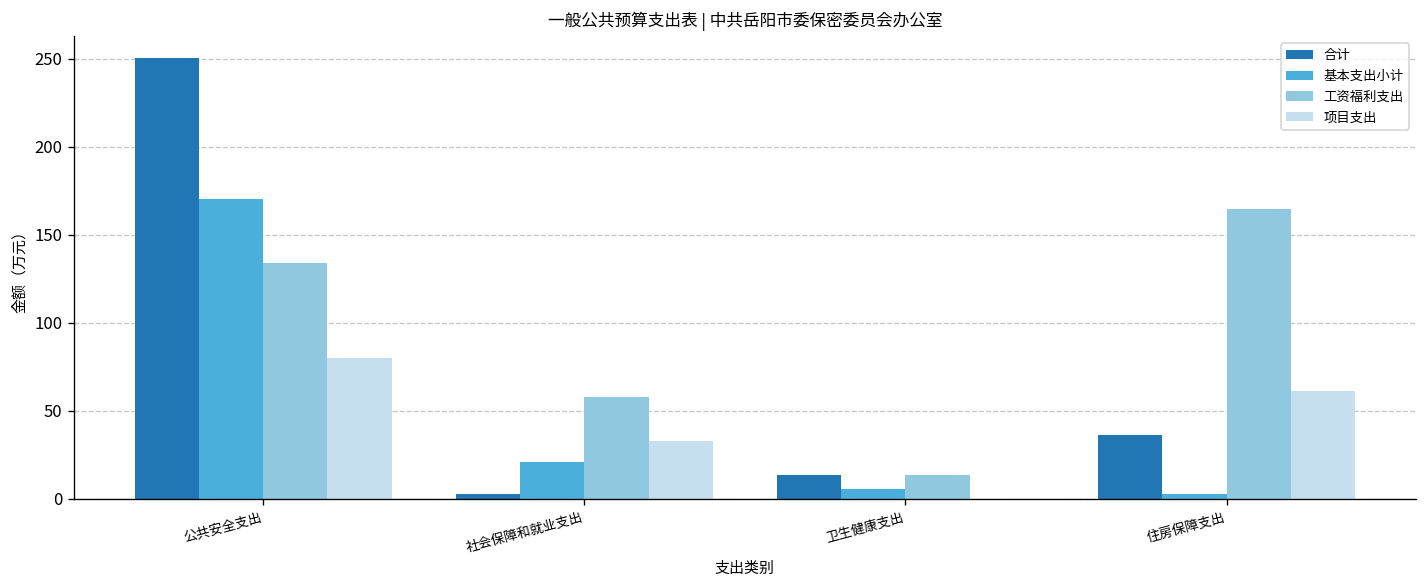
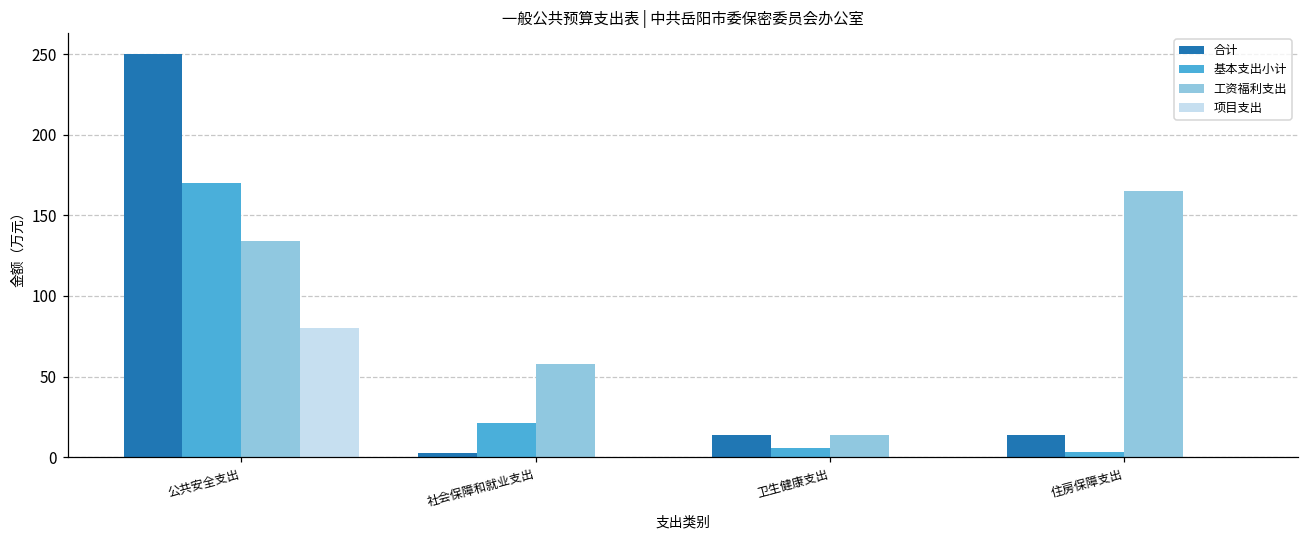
项目支出, 社会保障和就业支出: 33 -> 0
合计, 住房保障支出: 36 -> 14
项目支出, 住房保障支出: 61 -> 0
